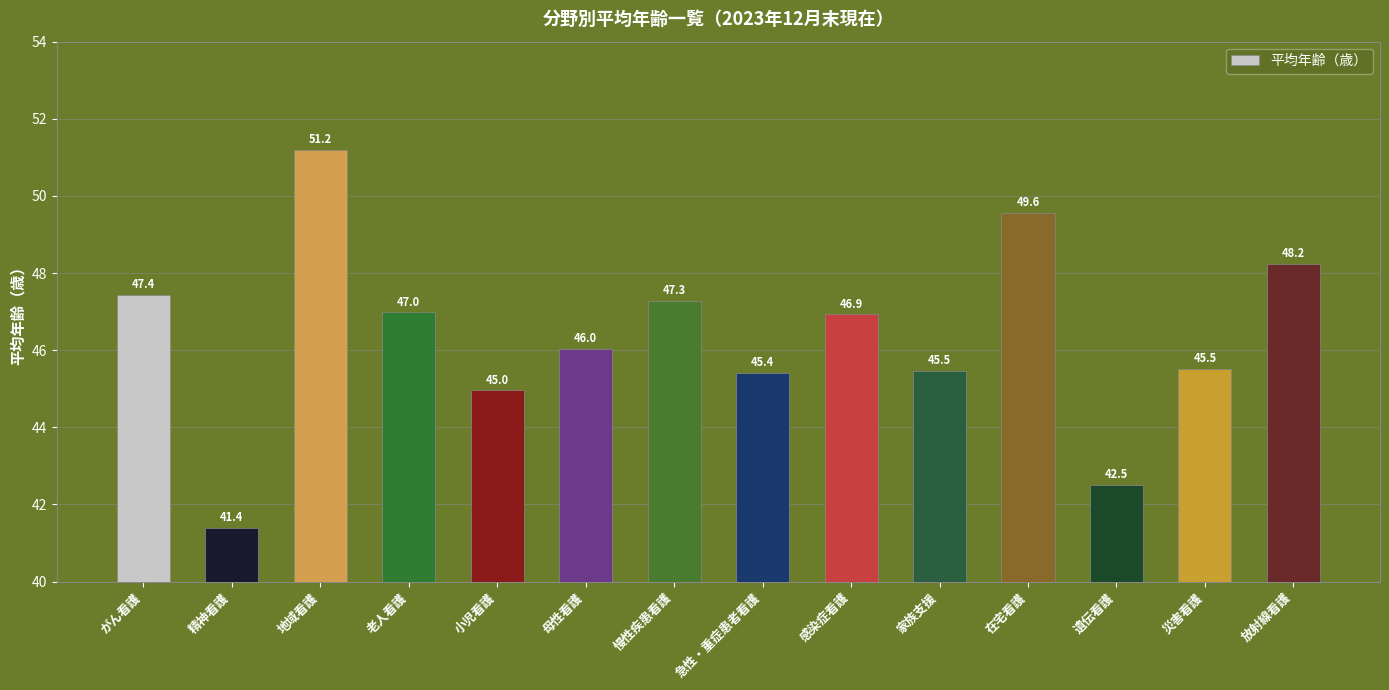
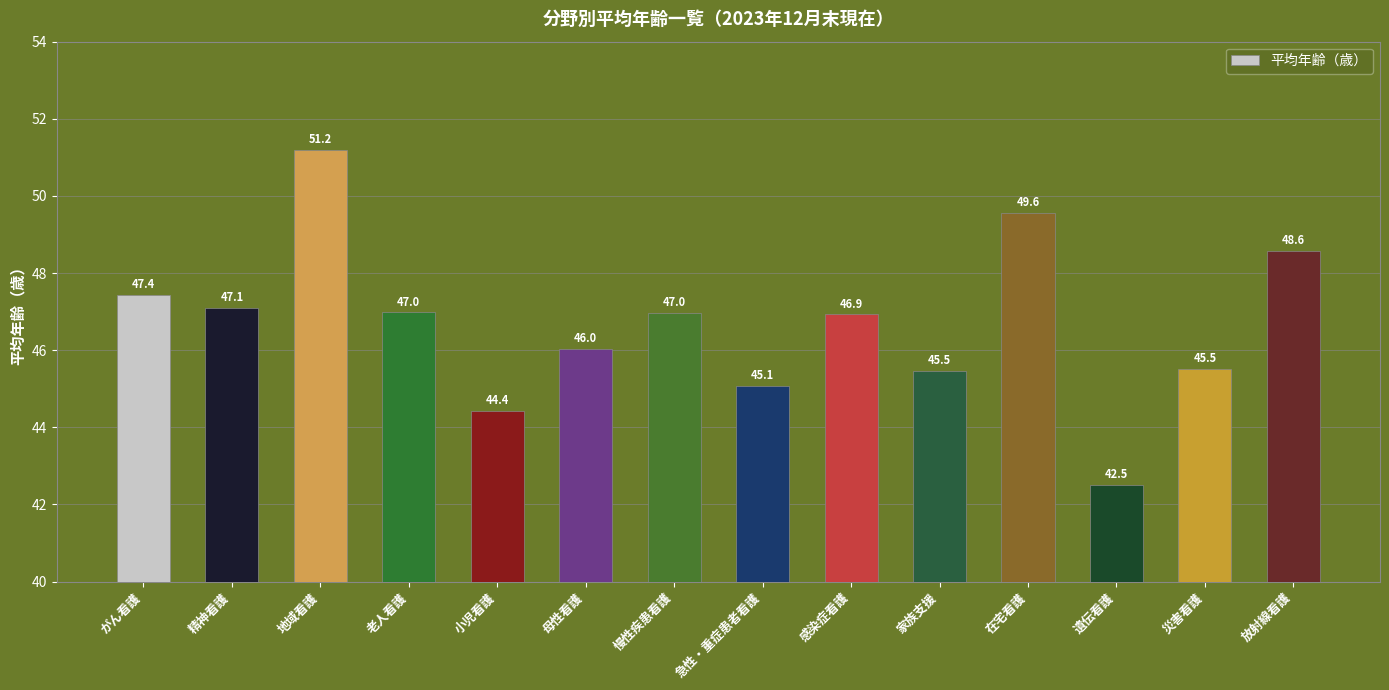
精神看護: 41.4 -> 47.1
小児看護: 45.0 -> 44.4
慢性疾患看護: 47.3 -> 47.0
急性・重症患者看護: 45.4 -> 45.1
放射線看護: 48.2 -> 48.6
